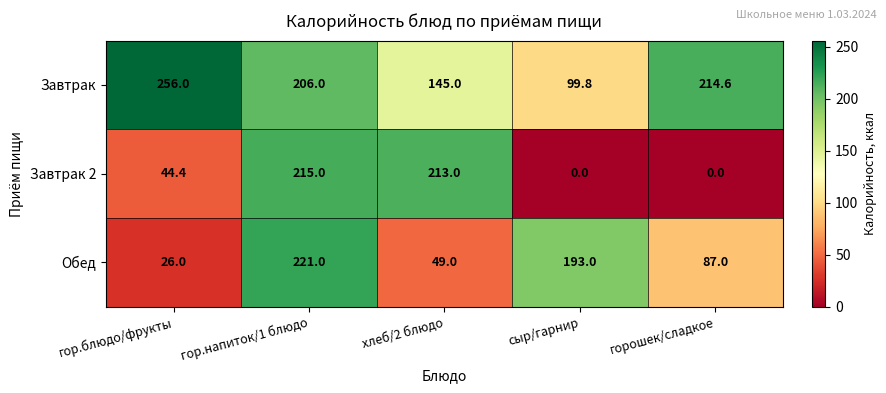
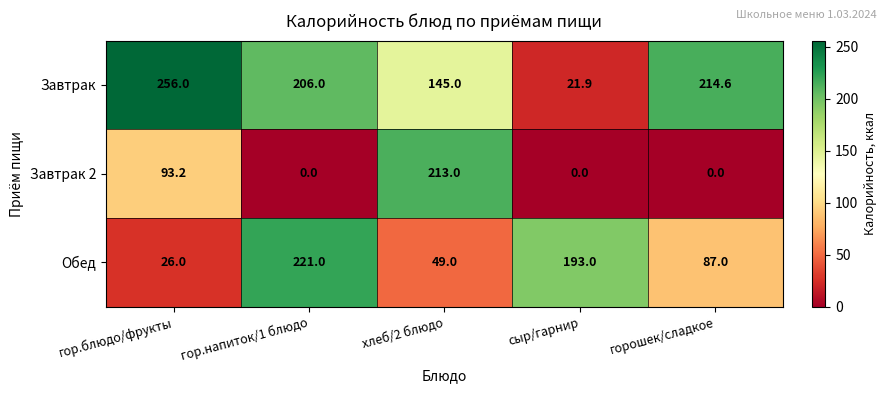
Завтрак, сыр/гарнир: 99.8 -> 21.9
Завтрак 2, гор.блюдо/фрукты: 44.4 -> 93.2
Завтрак 2, гор.напиток/1 блюдо: 215.0 -> 0.0
